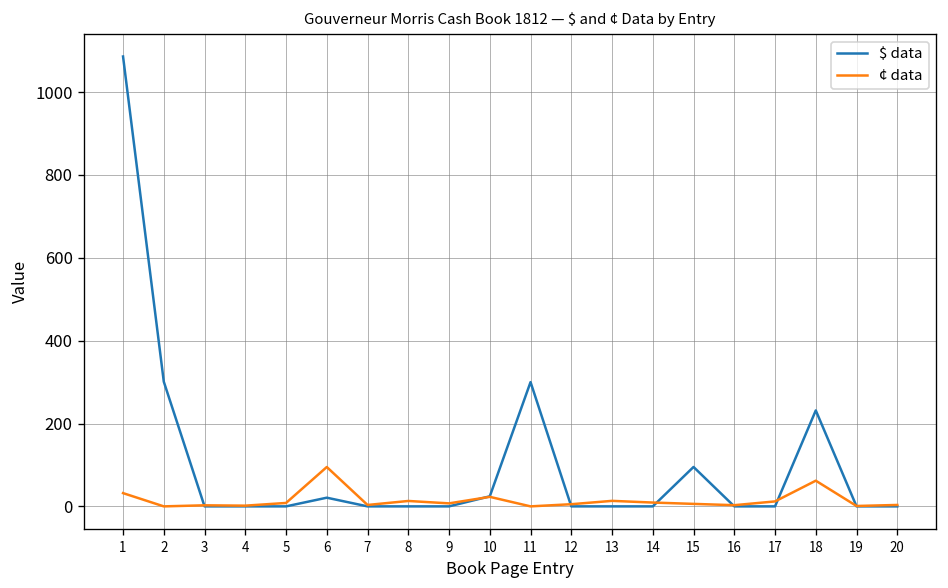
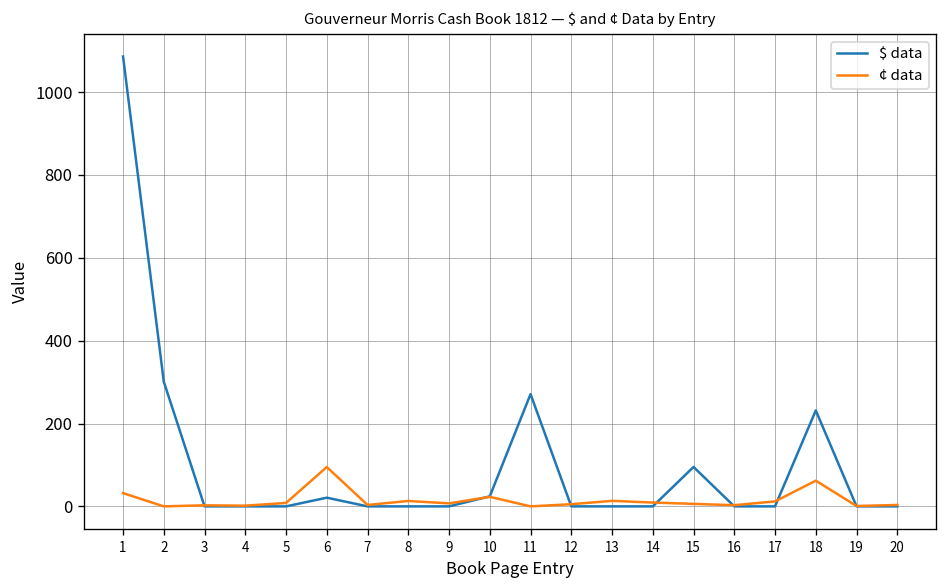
$ data, 11: 300 -> 270
